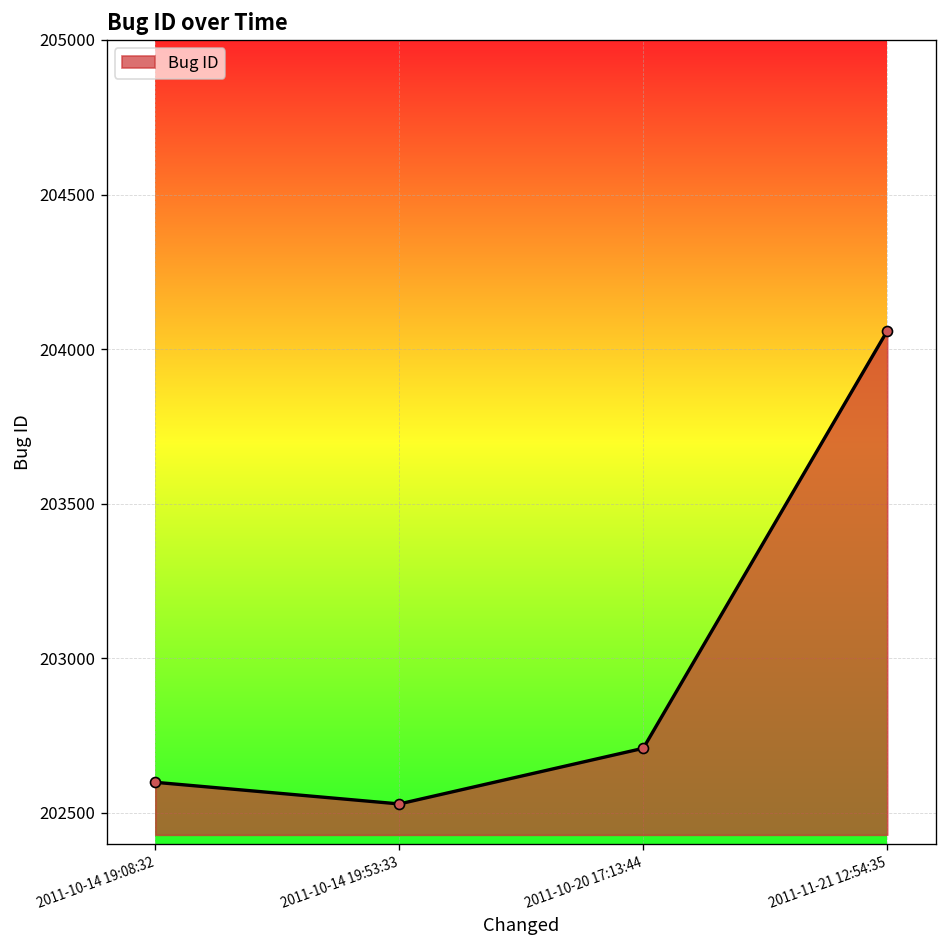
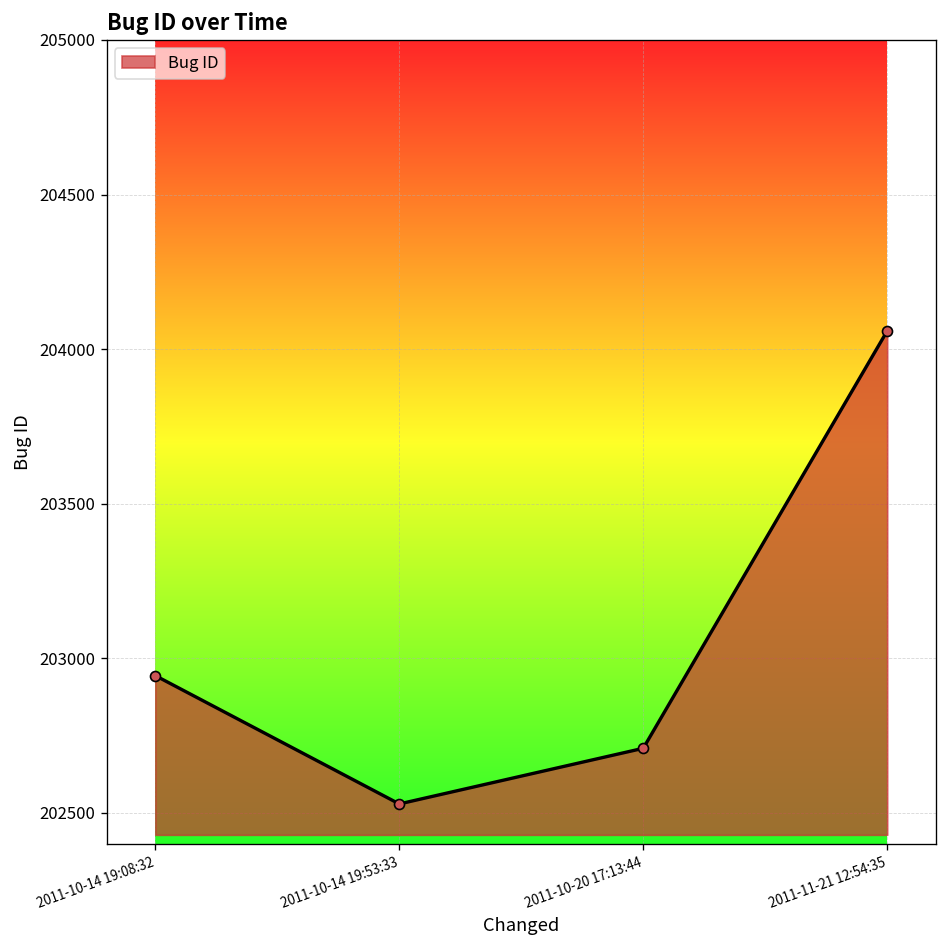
2011-10-14 19:08:32: 202600 -> 202940
